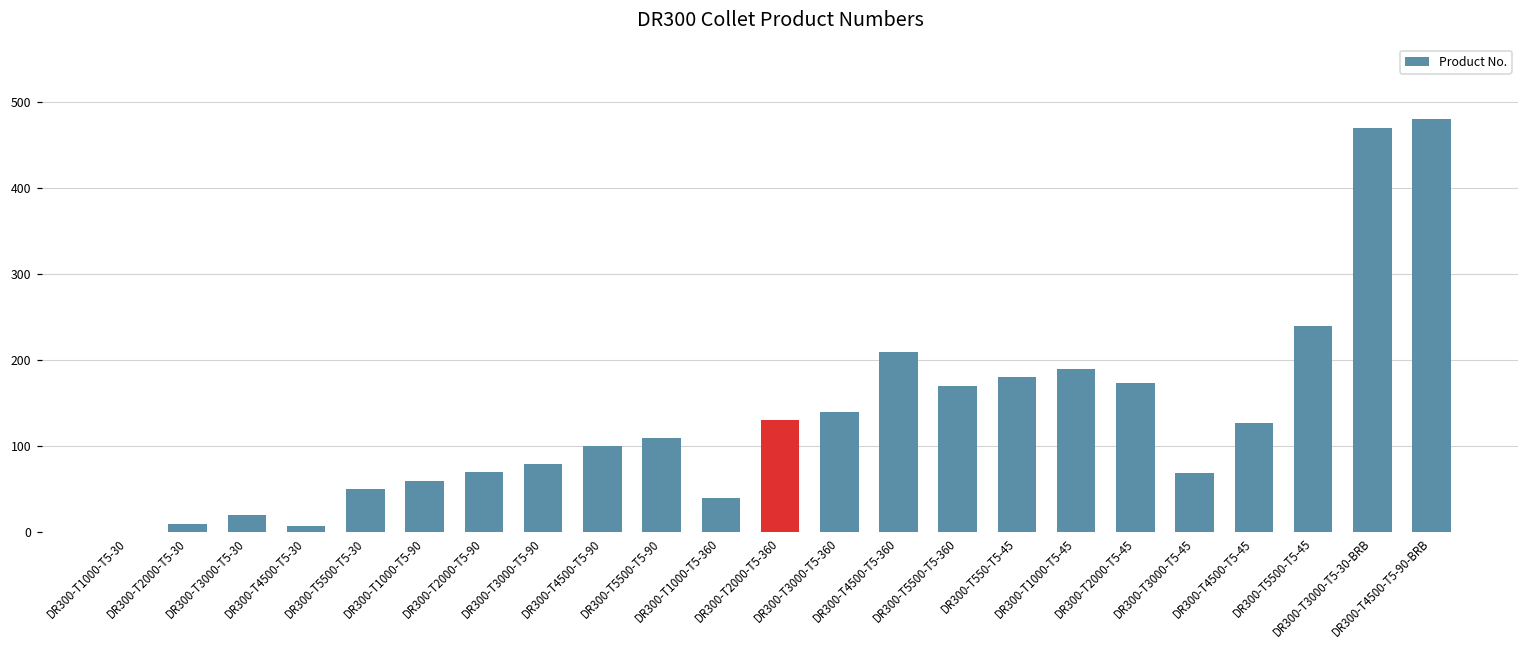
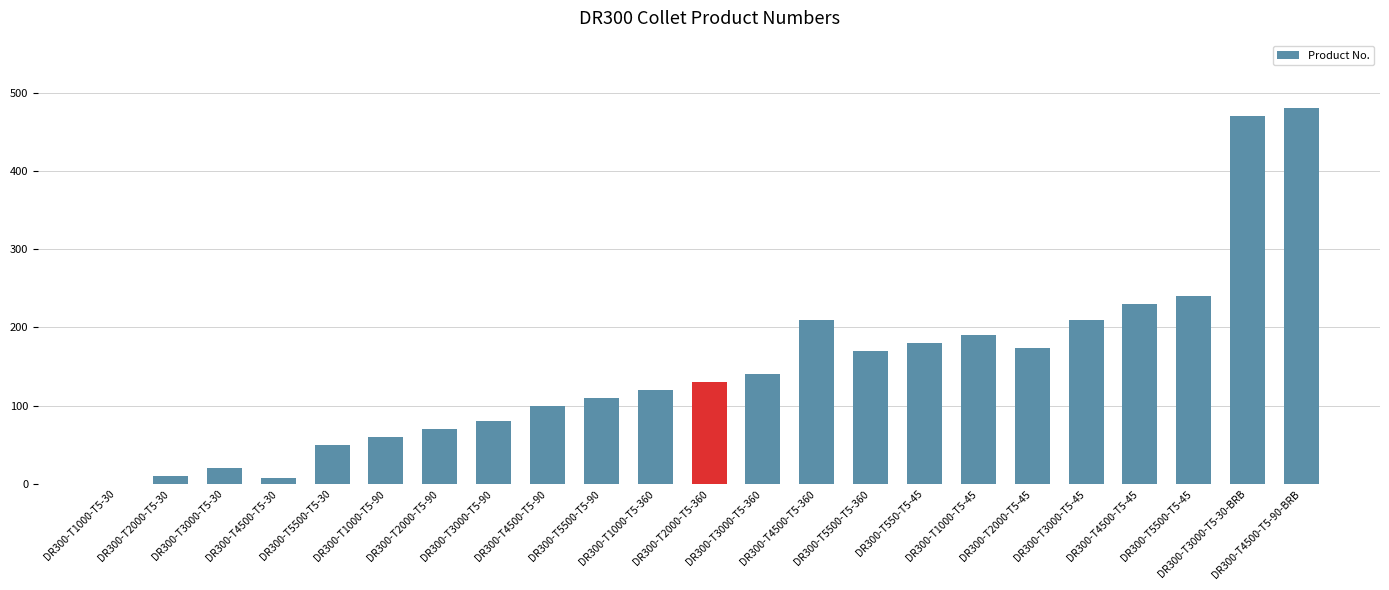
DR300-T1000-T5-360: 40 -> 120
DR300-T3000-T5-45: 70 -> 210
DR300-T4500-T5-45: 130 -> 230
